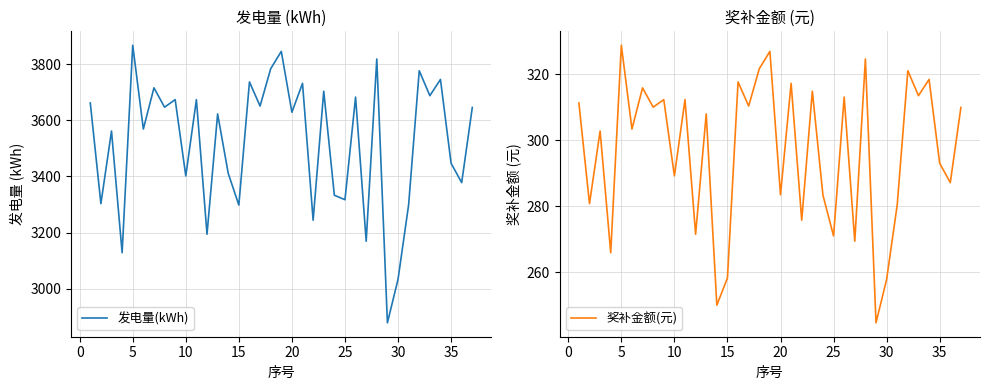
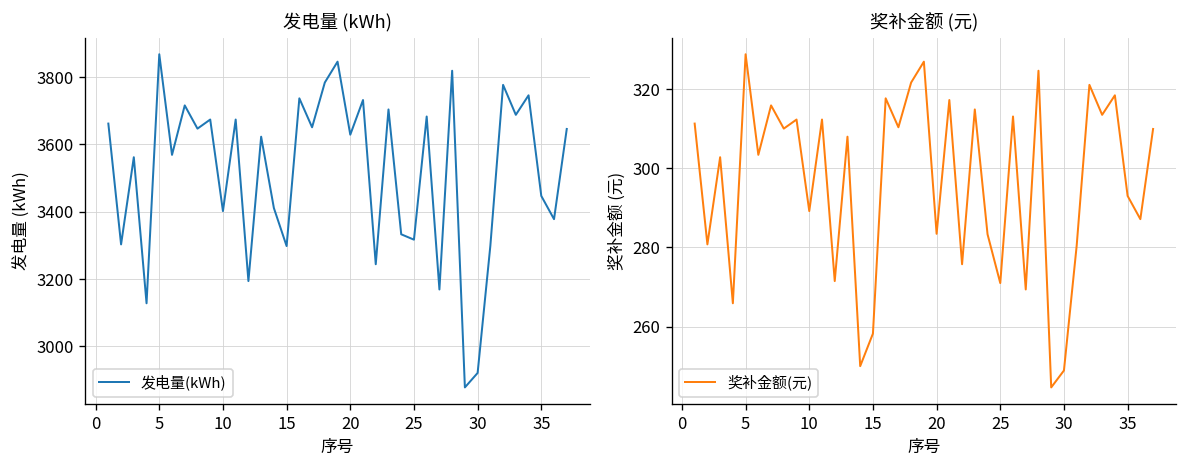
发电量 (kWh), 30: 3030 -> 2920
奖补金额 (元), 30: 258 -> 249
